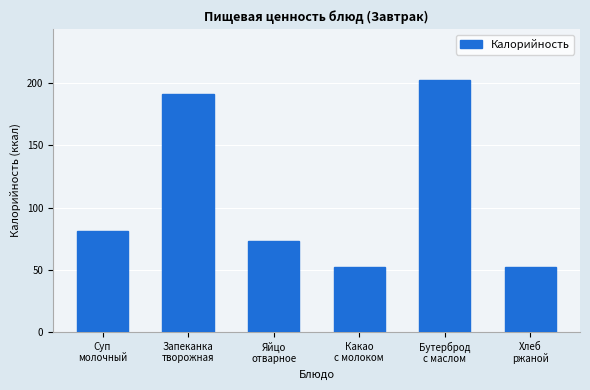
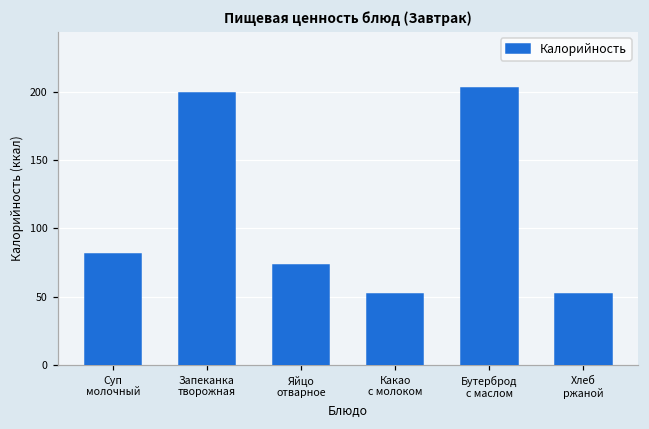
Запеканка творожная: 191 -> 199
